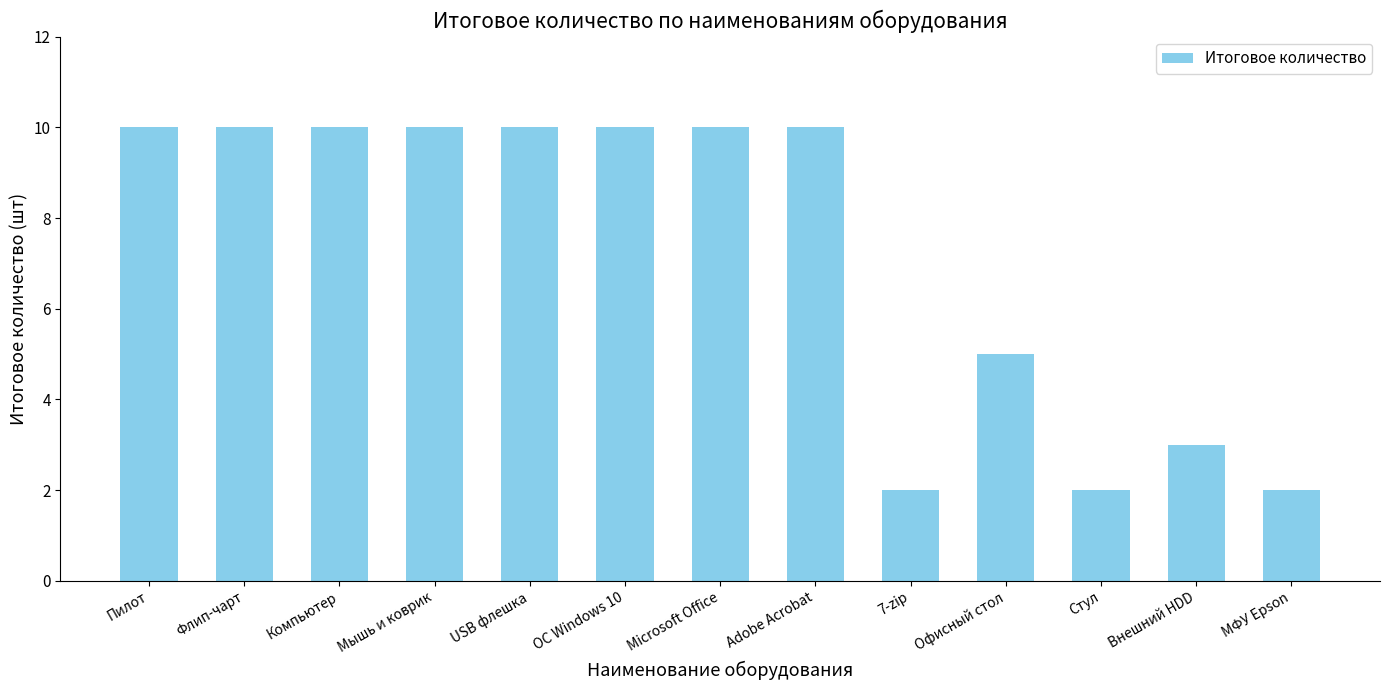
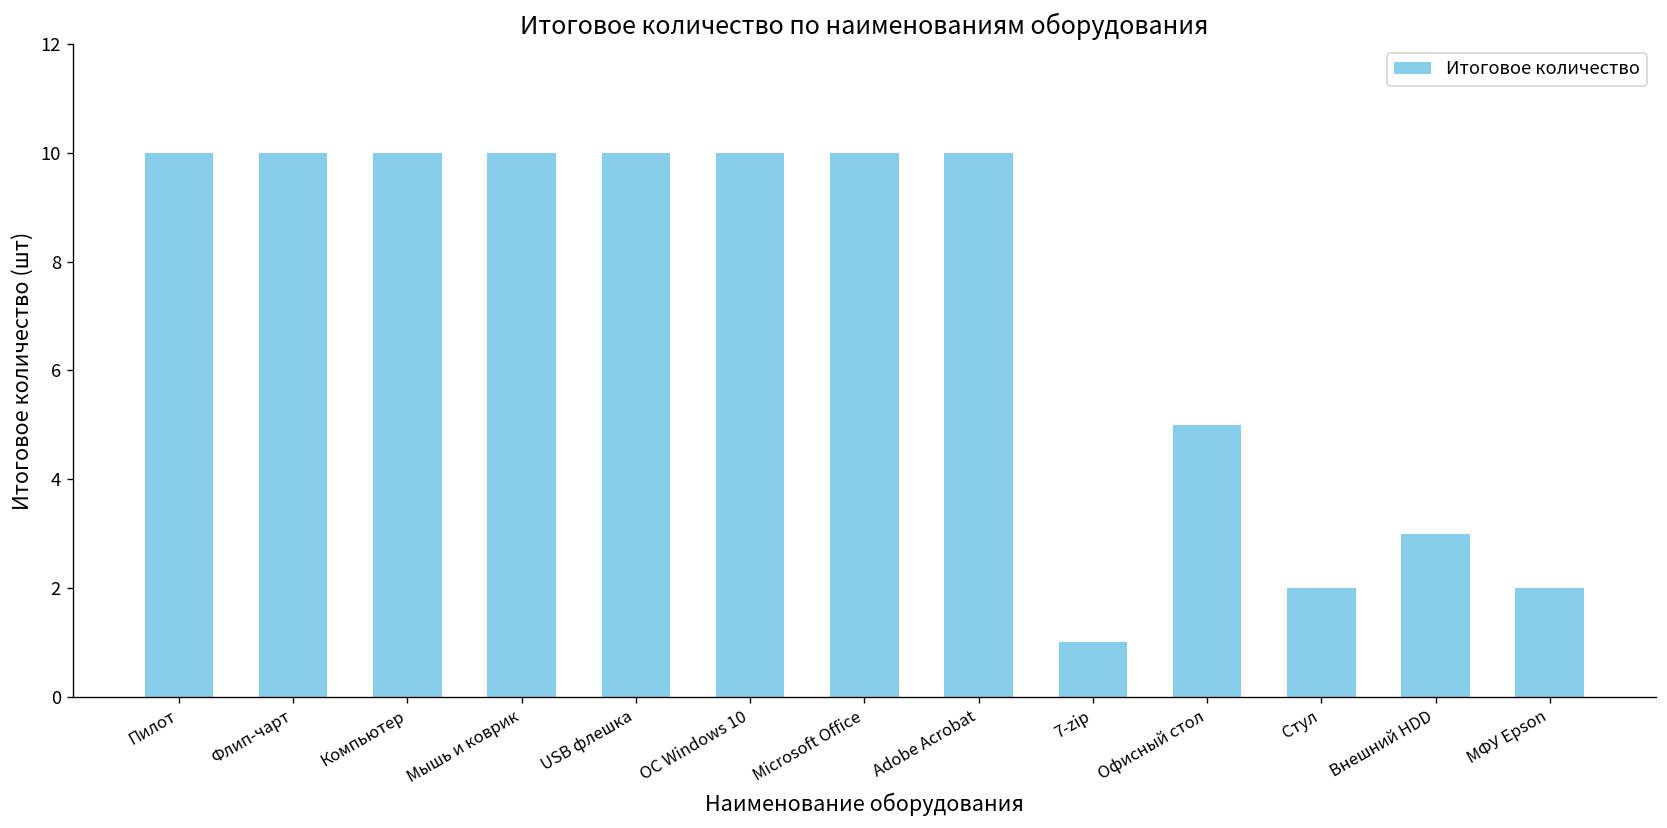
7-zip: 2 -> 1
